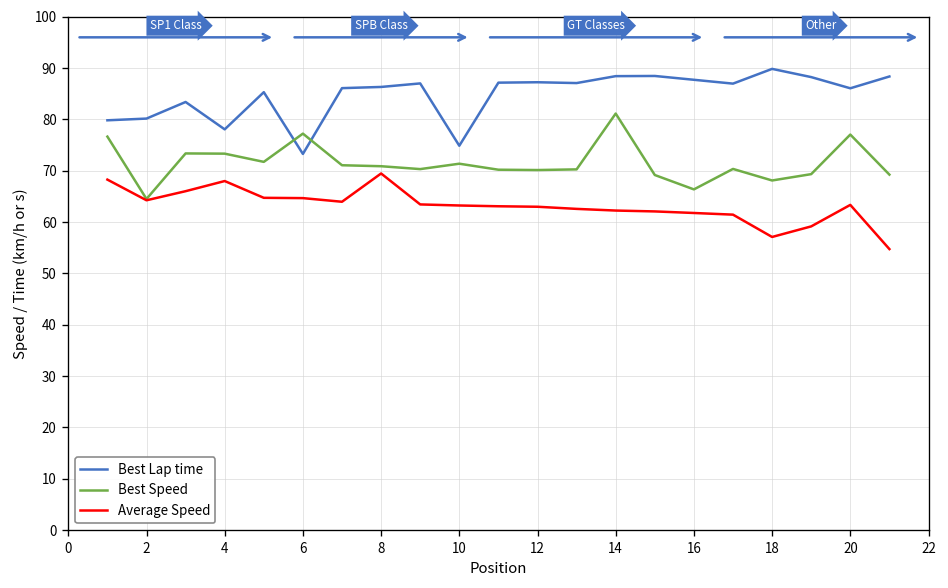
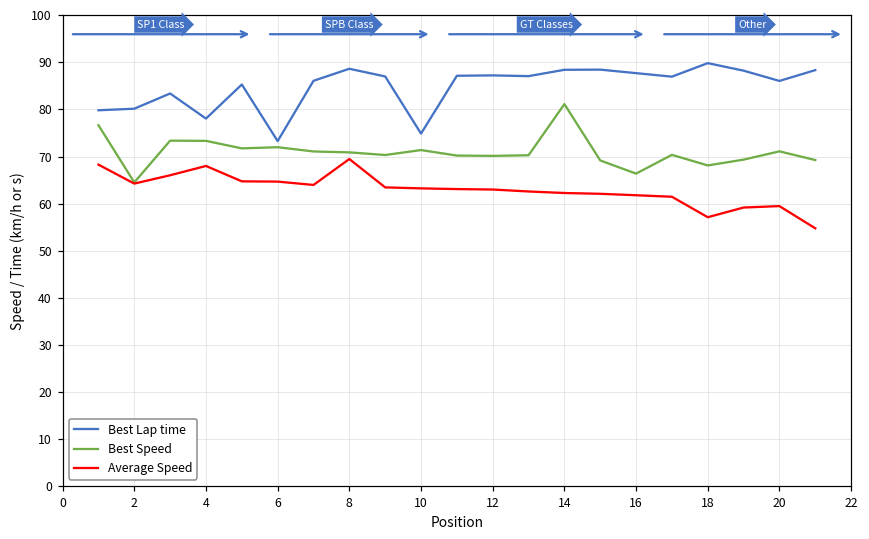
Best Speed, 6: 77 -> 72
Best Lap time, 8: 86 -> 89
Best Speed, 20: 77 -> 71
Average Speed, 20: 63 -> 59
